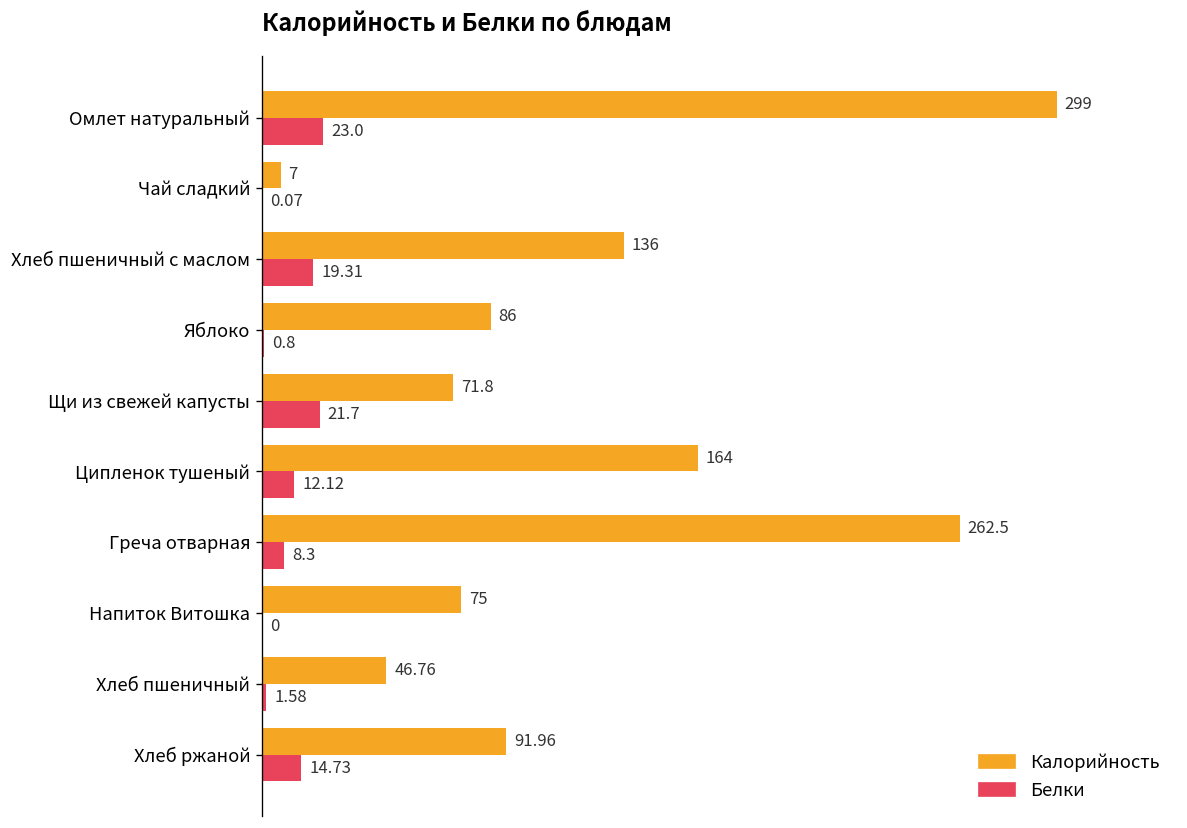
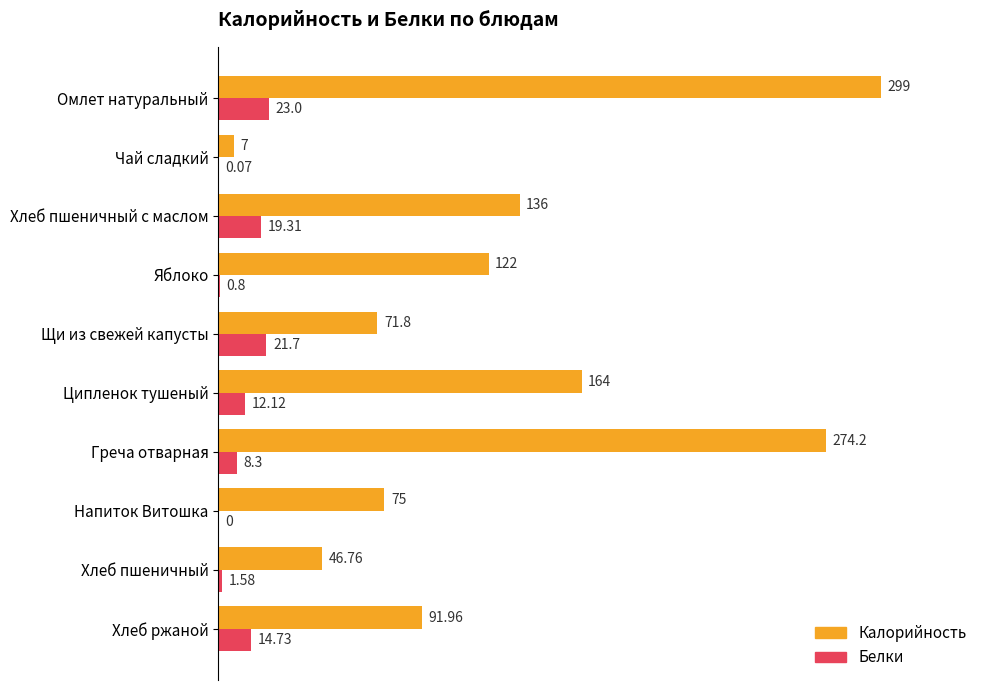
Калорийность, Яблоко: 86 -> 122
Калорийность, Греча отварная: 262.5 -> 274.2
